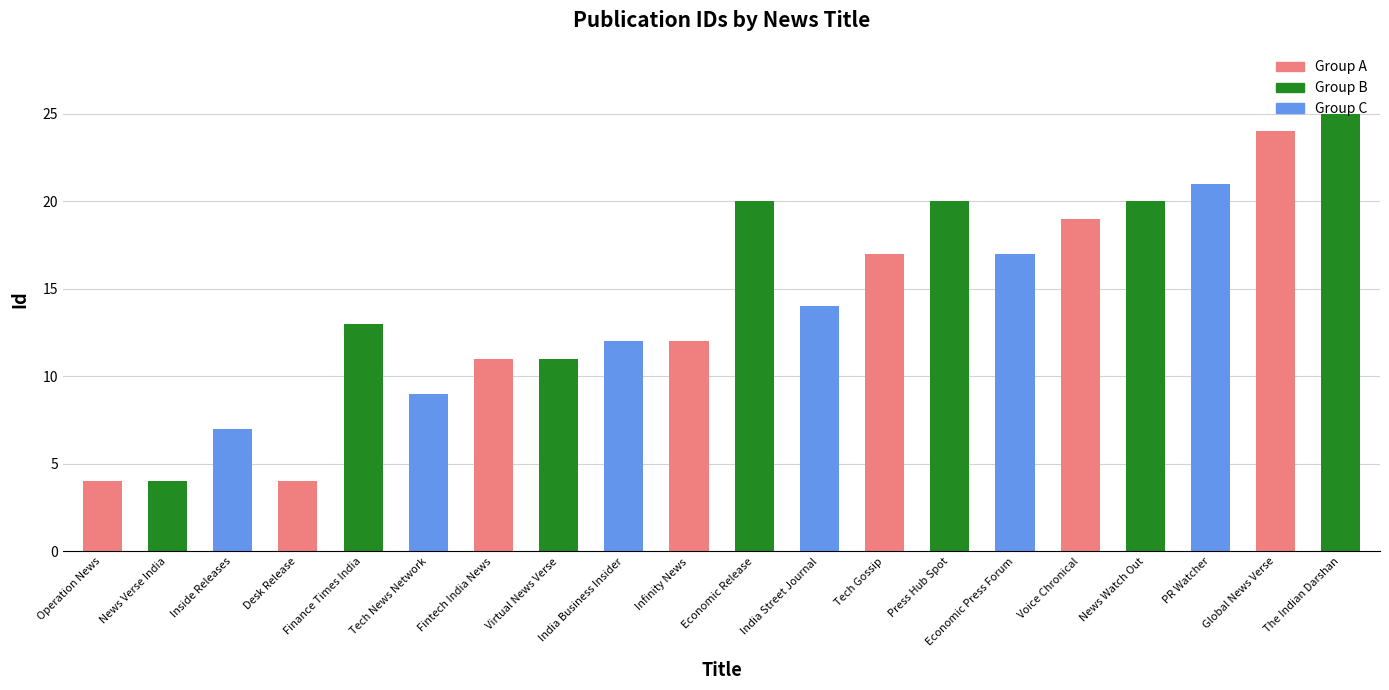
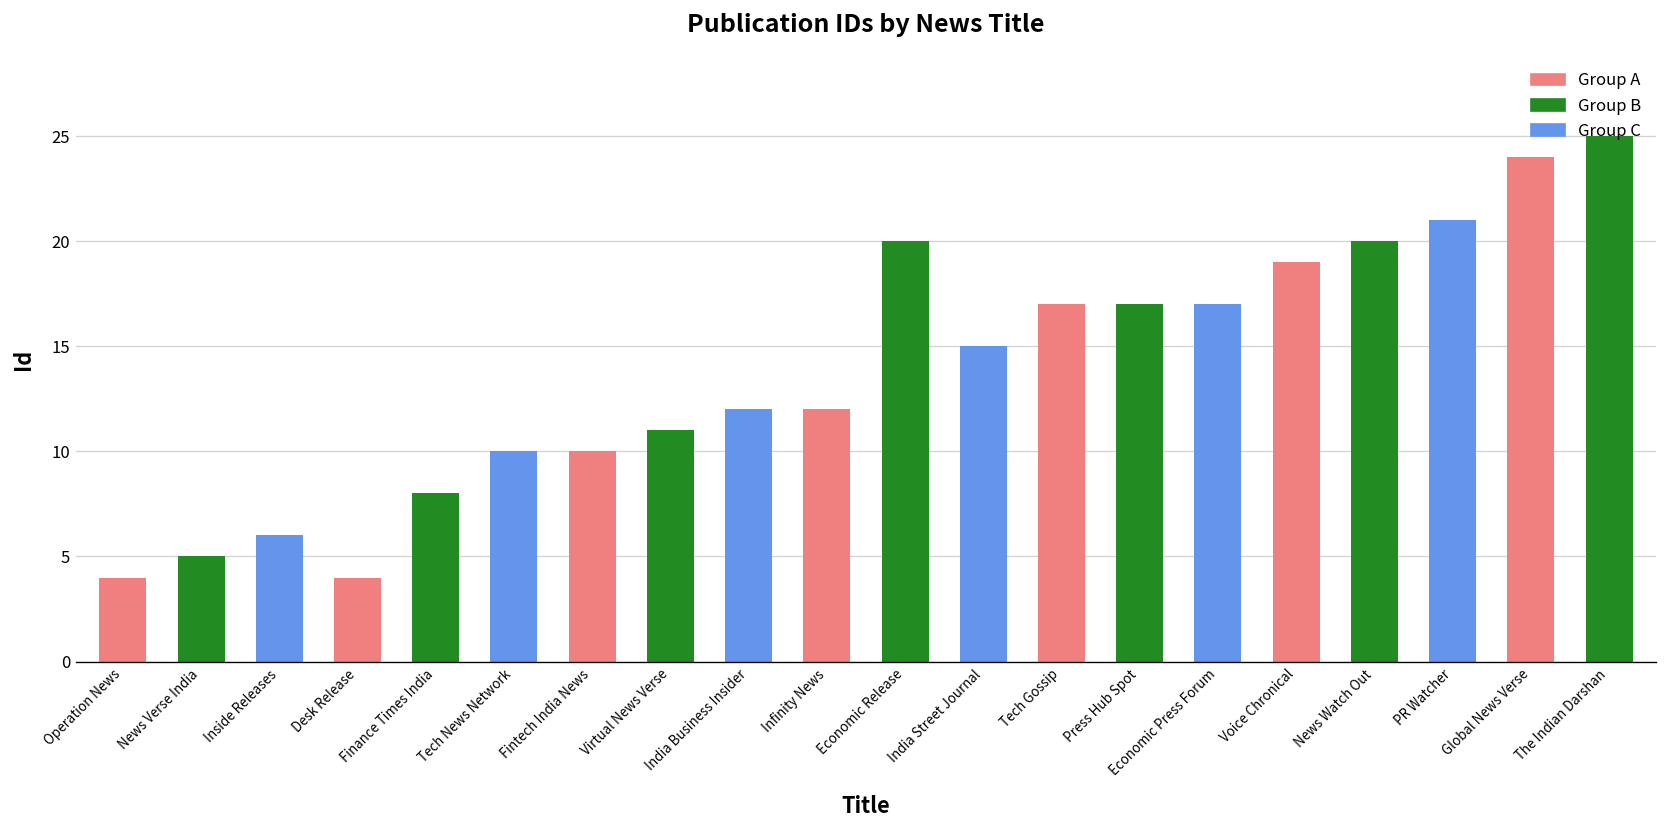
News Verse India: 4 -> 5
Inside Releases: 7 -> 6
Finance Times India: 13 -> 8
Tech News Network: 9 -> 10
Fintech India News: 11 -> 10
India Street Journal: 14 -> 15
Press Hub Spot: 20 -> 17
